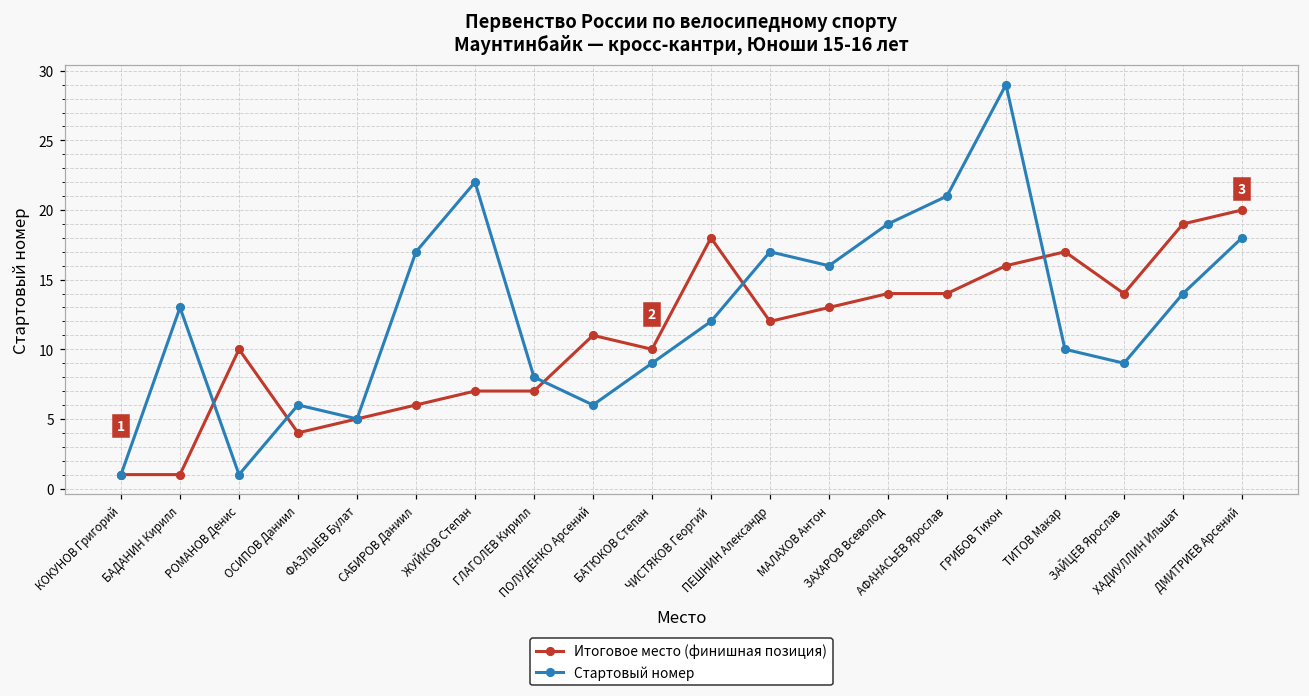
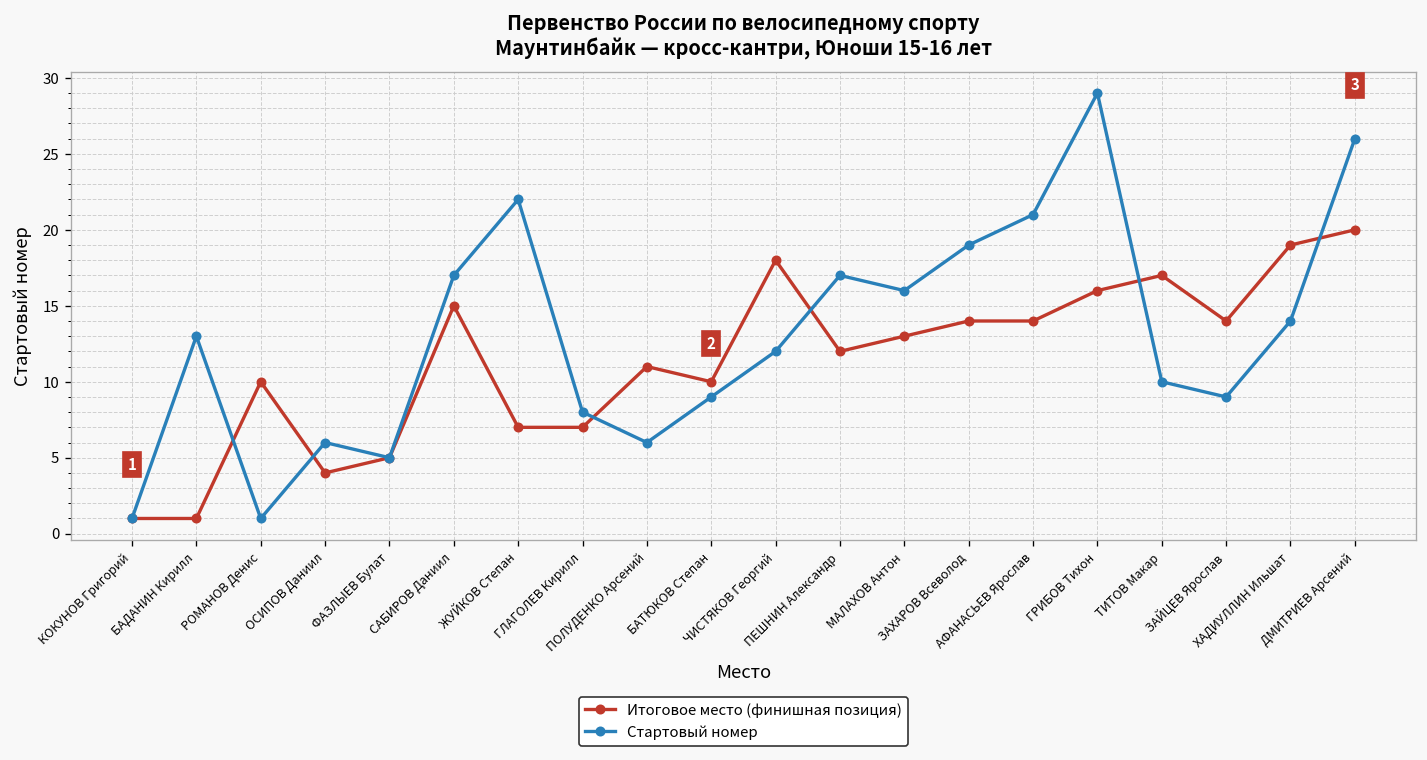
Итоговое место (финишная позиция), САБИРОВ Даниил: 6 -> 15
Стартовый номер, ДМИТРИЕВ Арсений: 18 -> 26
